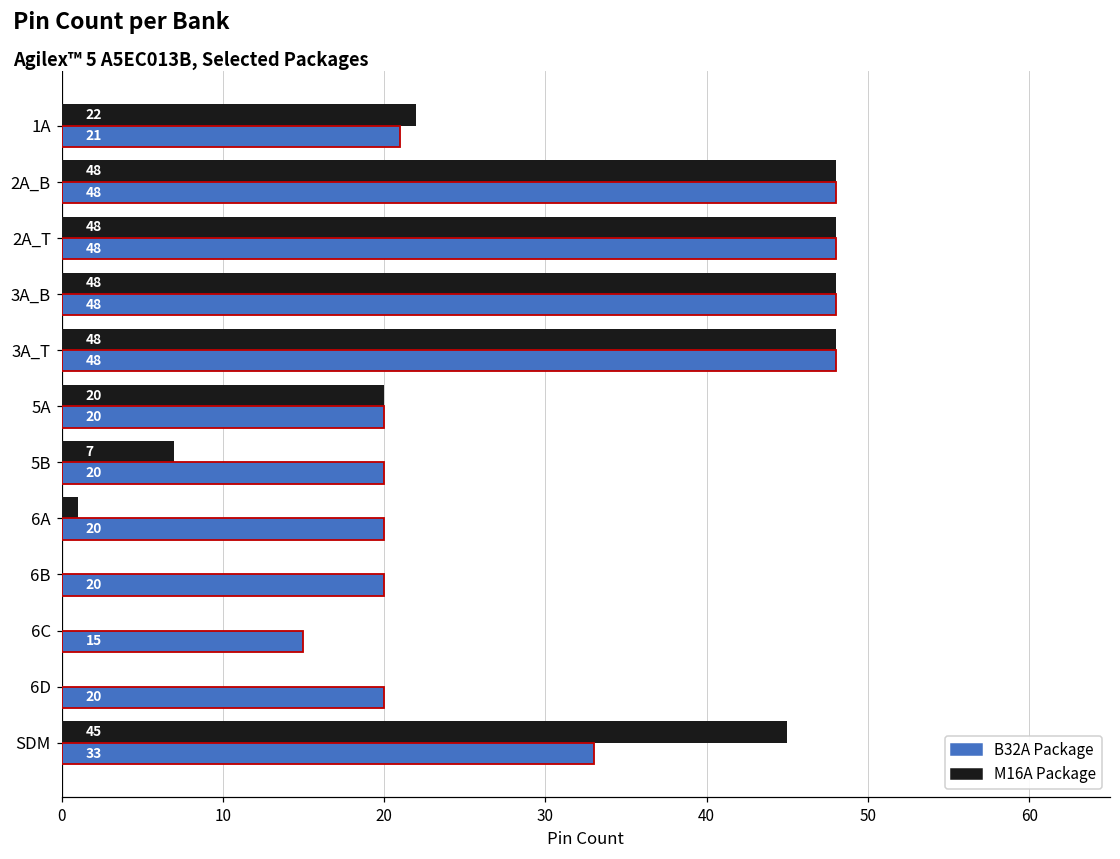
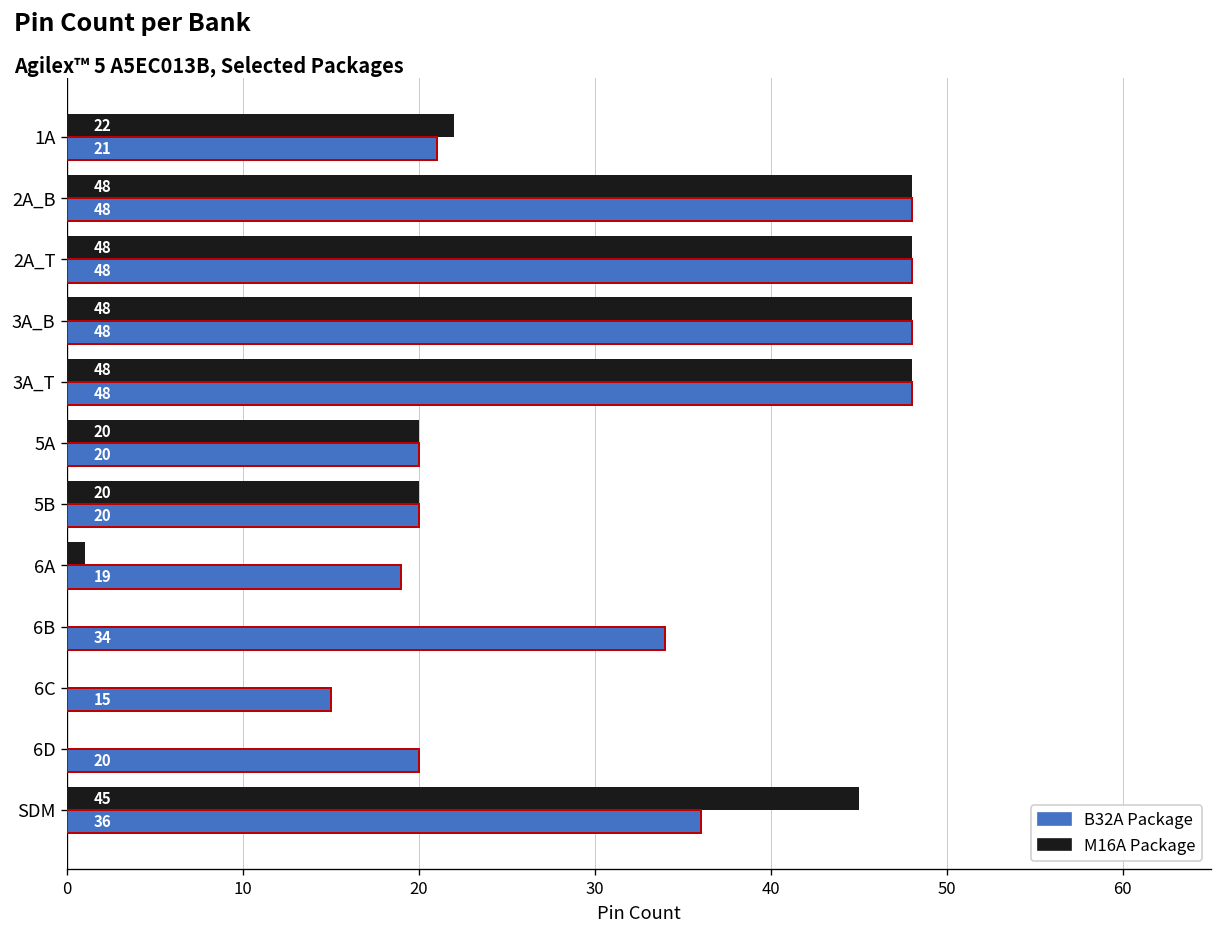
M16A Package, 5B: 7 -> 20
B32A Package, 6A: 20 -> 19
B32A Package, 6B: 20 -> 34
B32A Package, SDM: 33 -> 36
